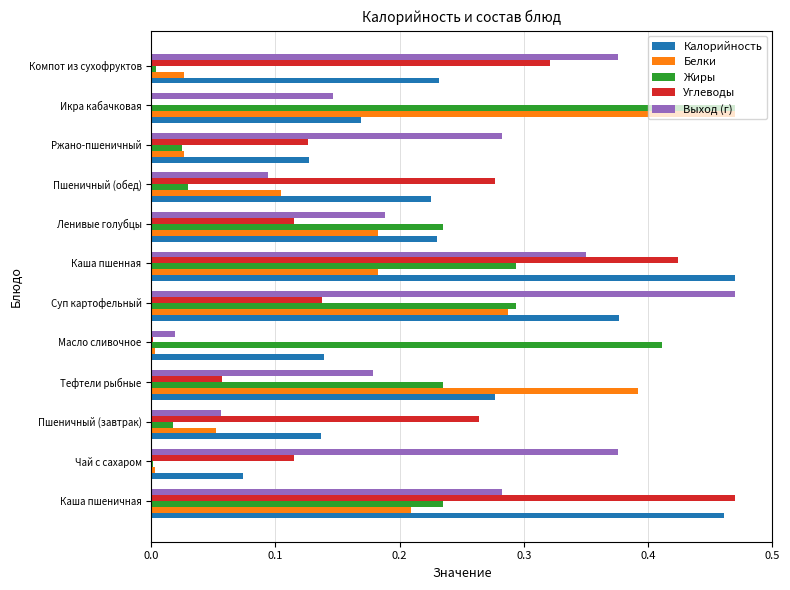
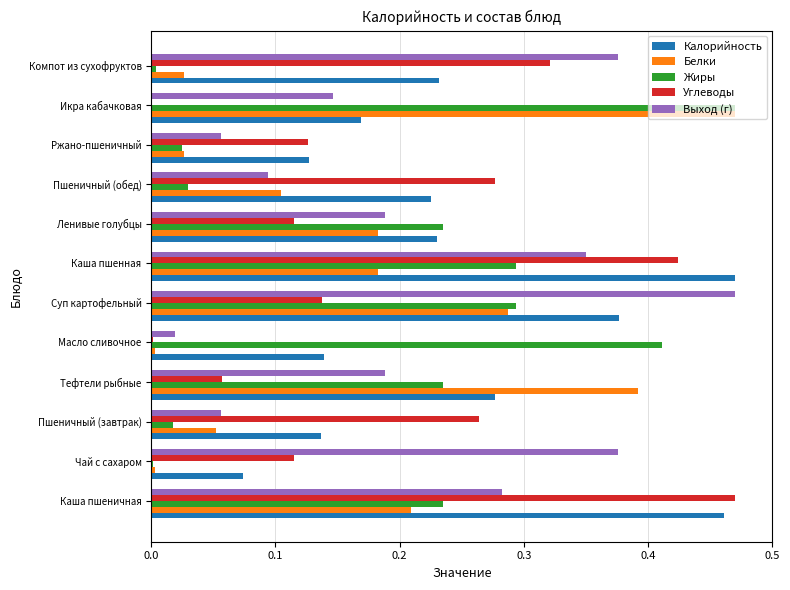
Выход (г), Ржано-пшеничный: 0.282 -> 0.056
Выход (г), Тефтели рыбные: 0.179 -> 0.188
